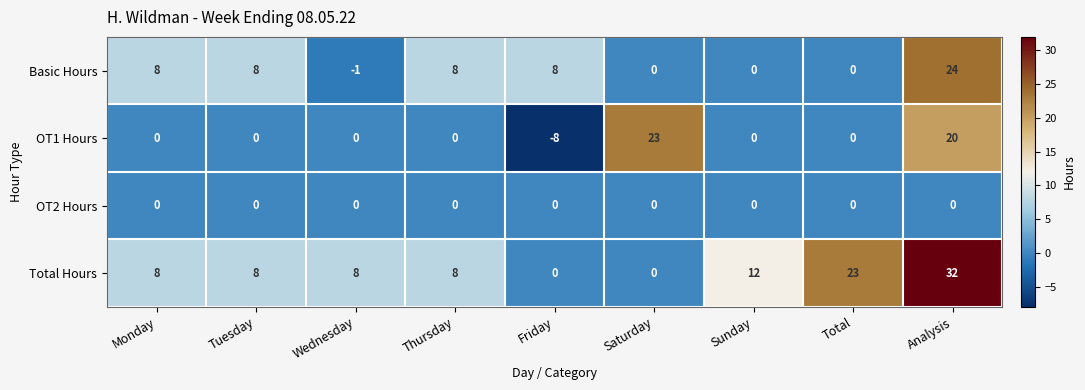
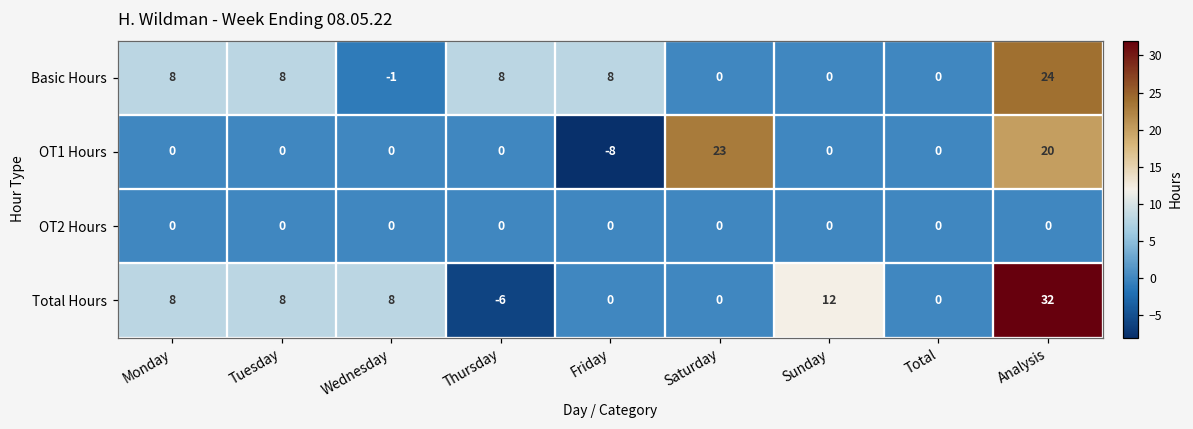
Total Hours, Thursday: 8 -> -6
Total Hours, Total: 23 -> 0
